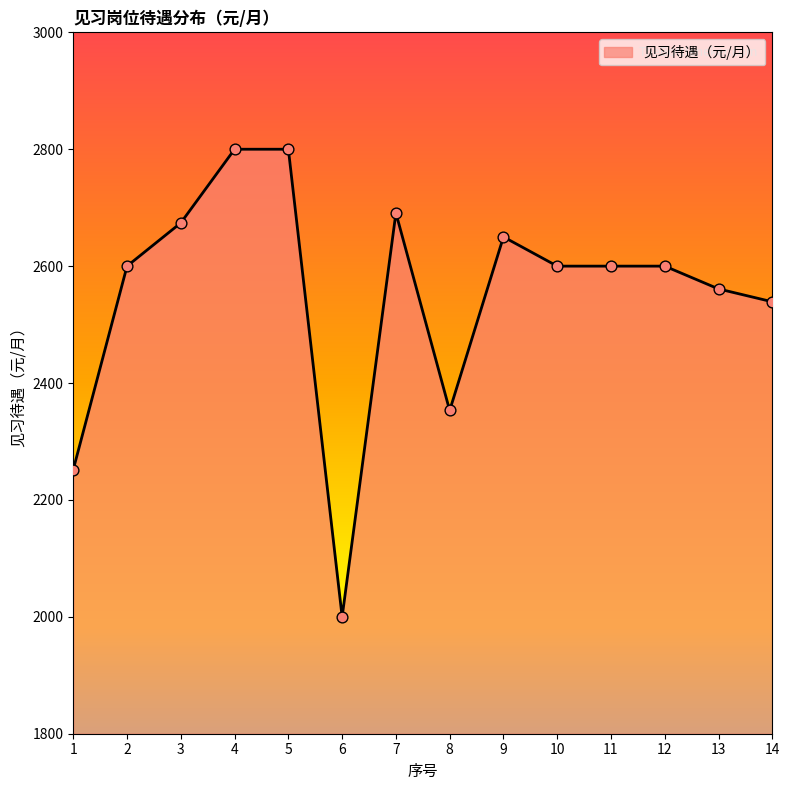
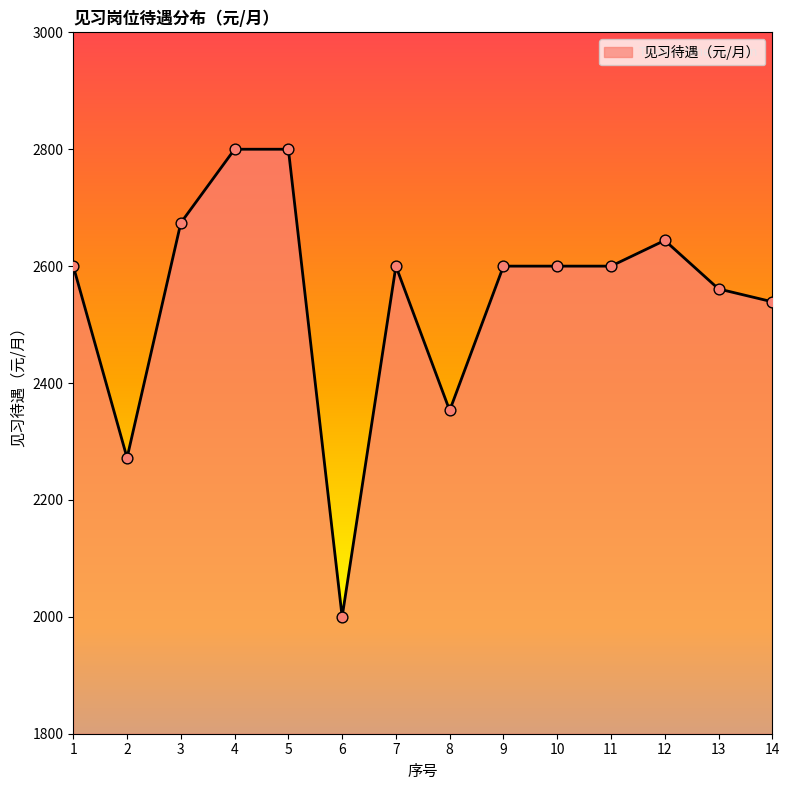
1: 2250 -> 2600
2: 2600 -> 2270
7: 2690 -> 2600
9: 2650 -> 2600
12: 2600 -> 2640
